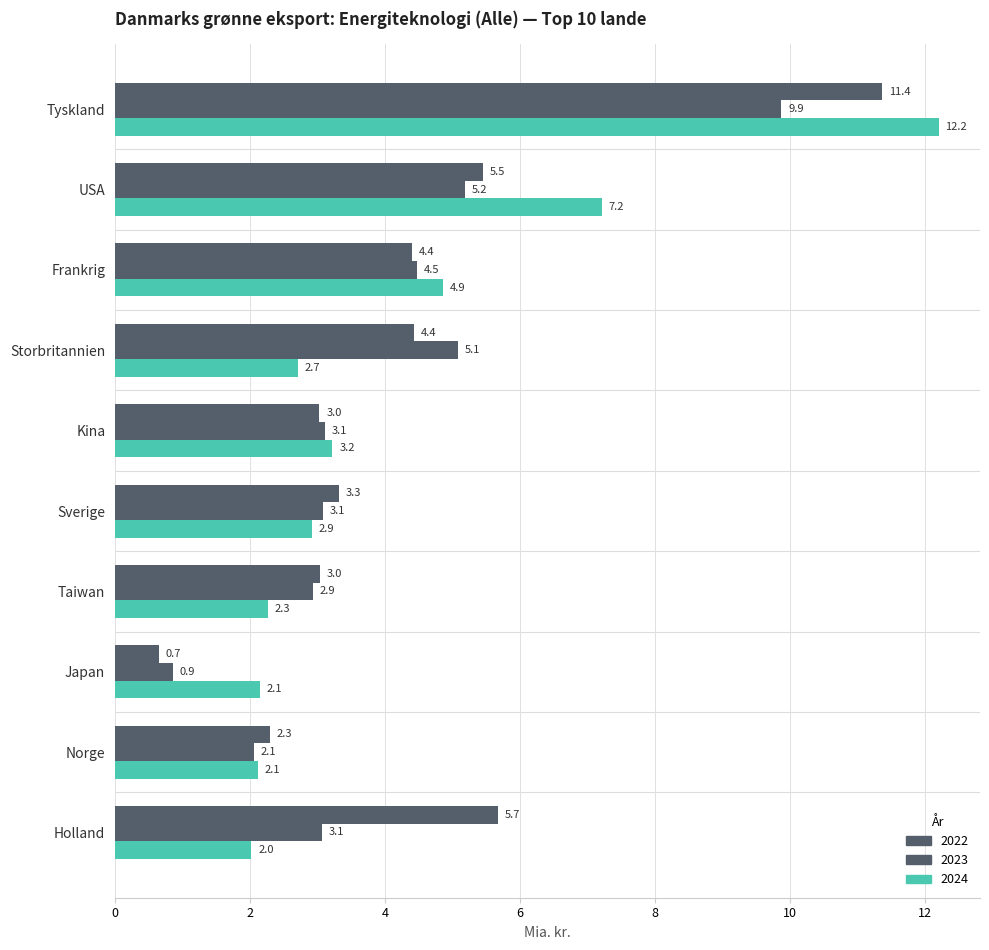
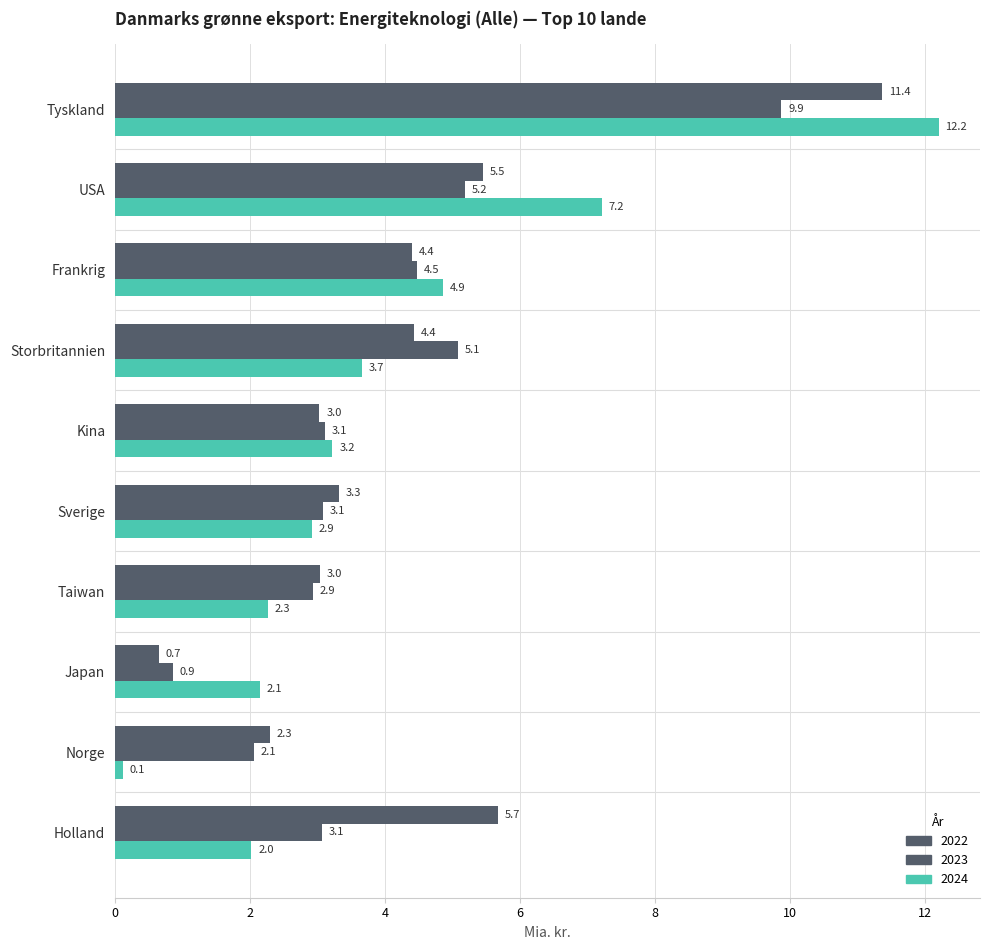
2024, Storbritannien: 2.7 -> 3.7
2024, Norge: 2.1 -> 0.1
